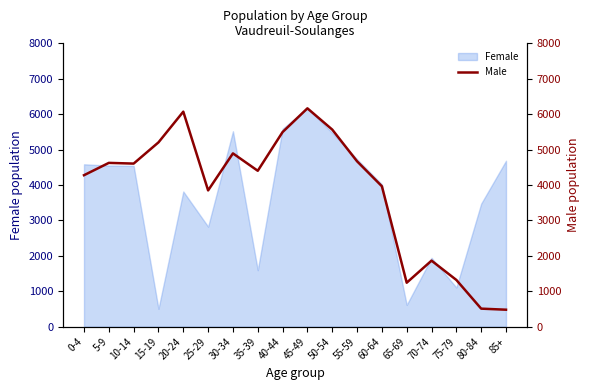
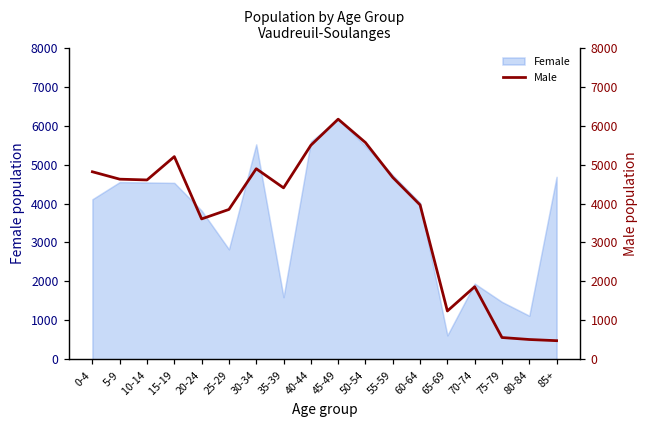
Female, 0-4: 4600 -> 4100
Female, 15-19: 500 -> 4500
Female, 75-79: 1100 -> 1500
Female, 80-84: 3500 -> 1100
Male, 0-4: 4300 -> 4800
Male, 20-24: 6100 -> 3600
Male, 75-79: 1300 -> 600
